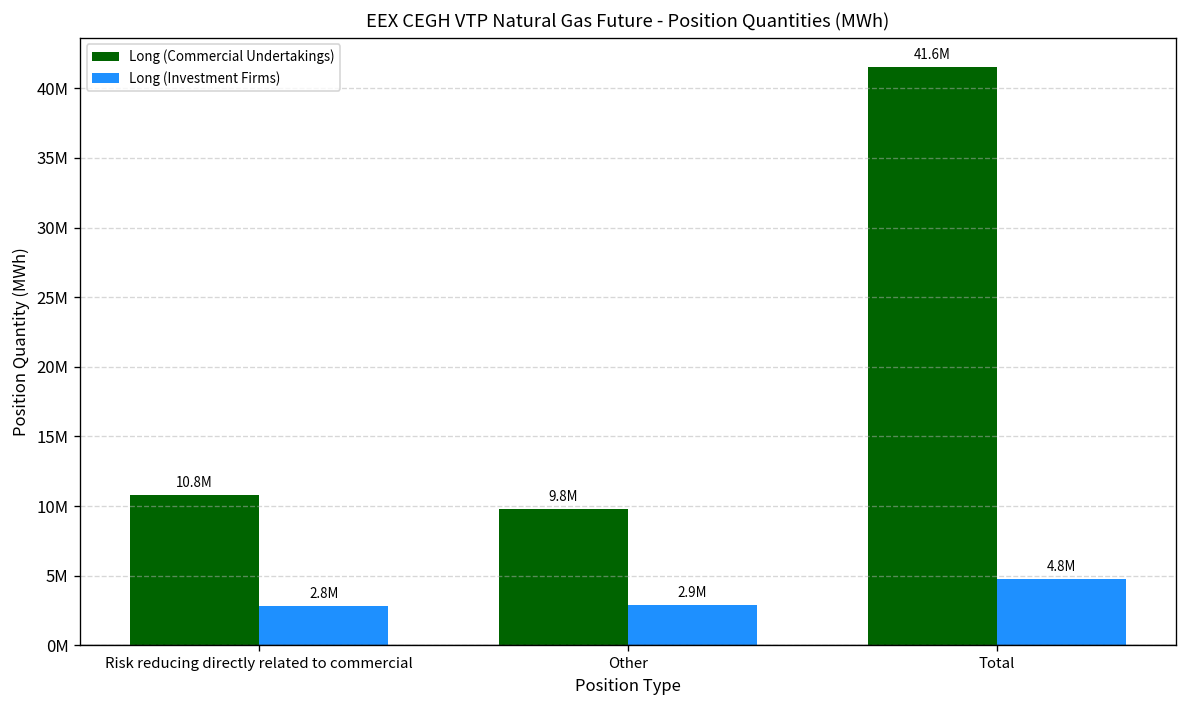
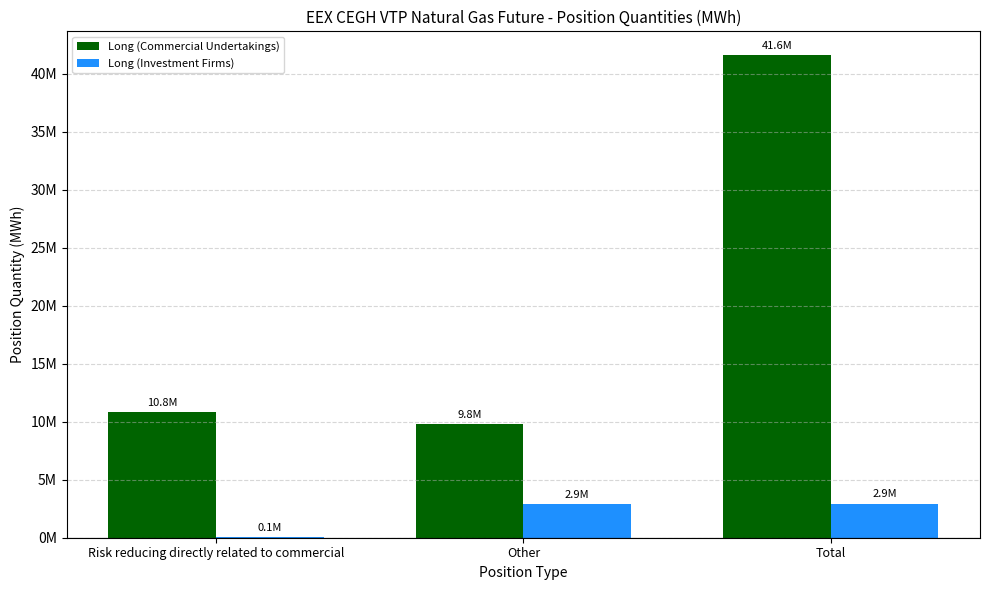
Long (Investment Firms), Risk reducing directly related to commercial: 2.8M -> 0.1M
Long (Investment Firms), Total: 4.8M -> 2.9M
